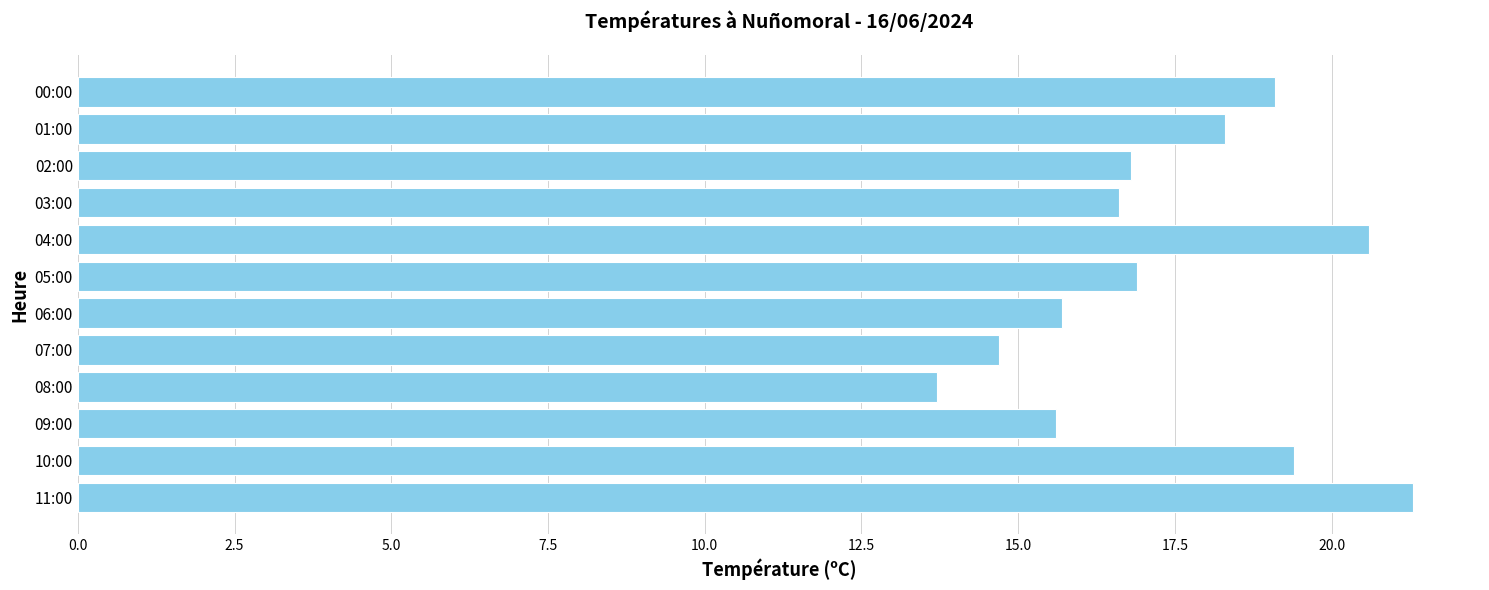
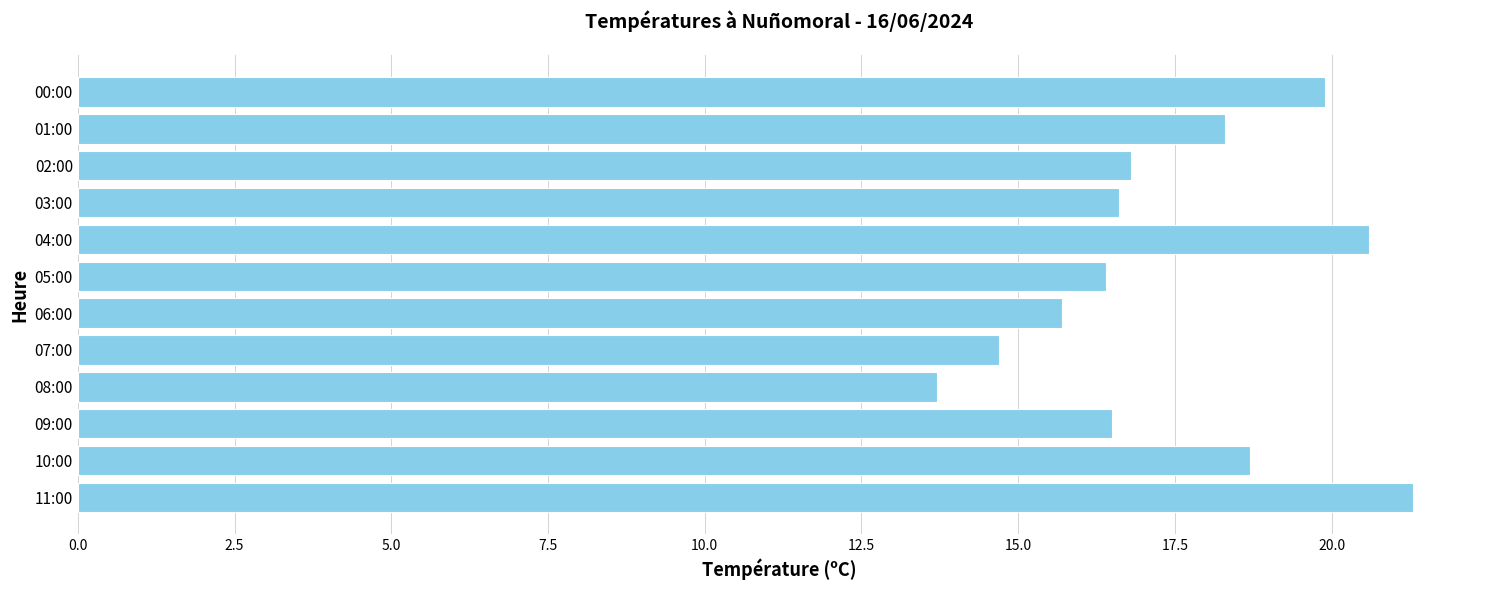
00:00: 19.1 -> 19.9
05:00: 16.9 -> 16.4
09:00: 15.6 -> 16.5
10:00: 19.4 -> 18.7
